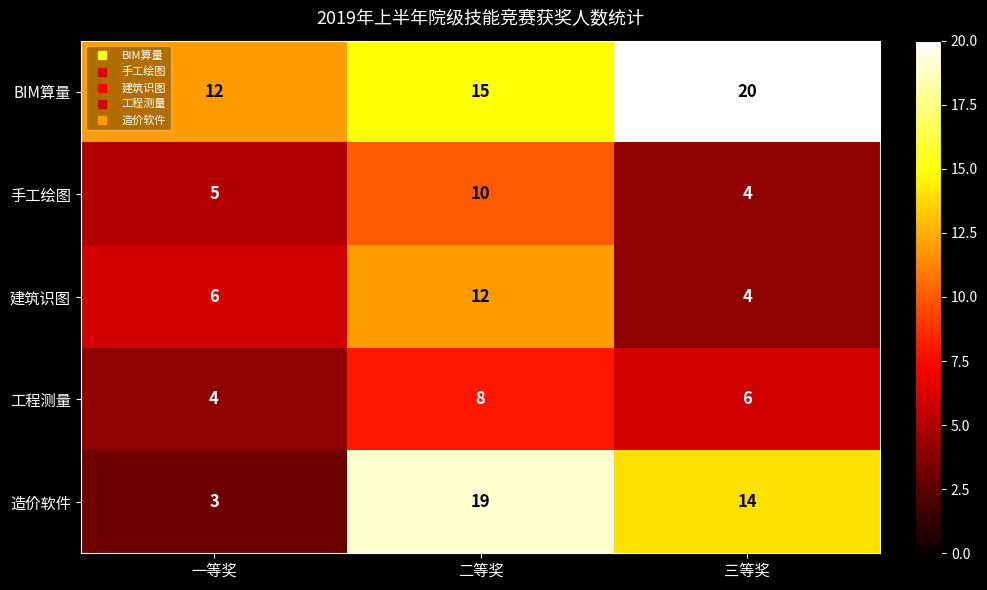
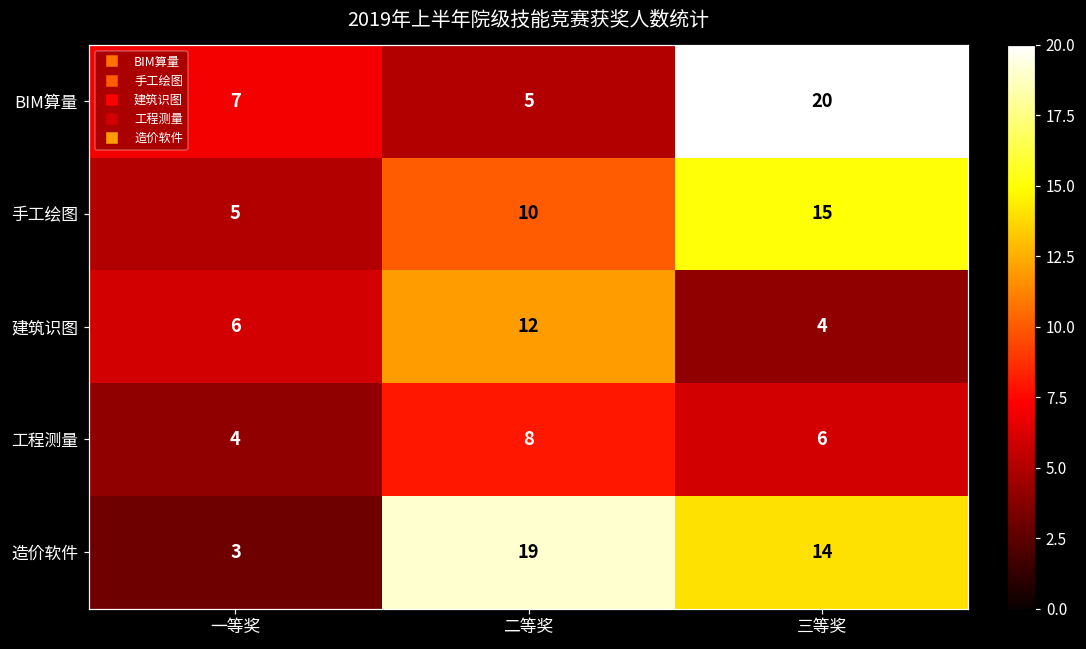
BIM算量, 一等奖: 12 -> 7
BIM算量, 二等奖: 15 -> 5
手工绘图, 三等奖: 4 -> 15
